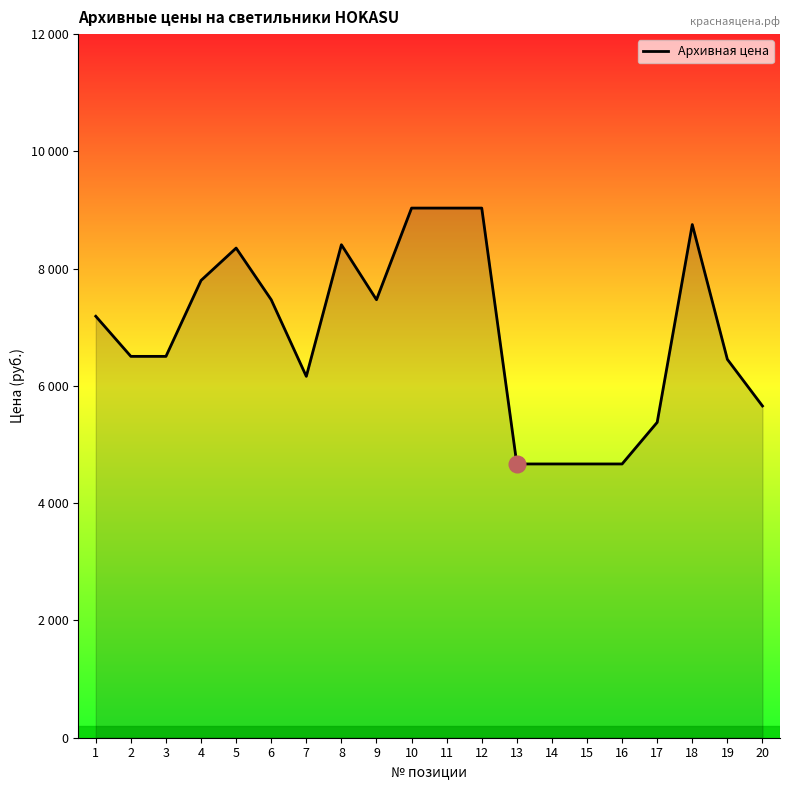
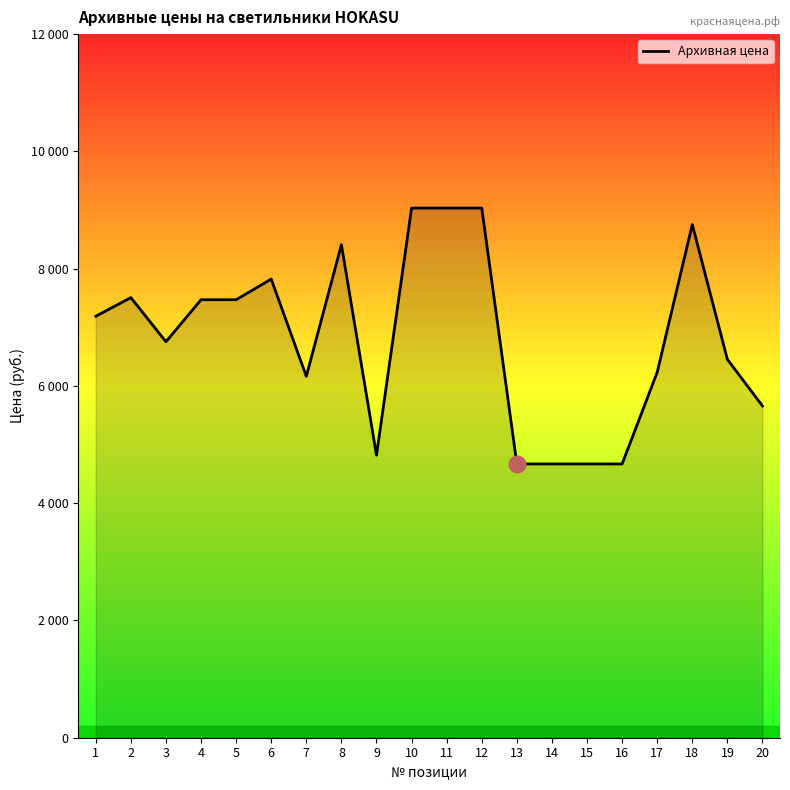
Архивная цена, 2: 6500 -> 7500
Архивная цена, 3: 6500 -> 6800
Архивная цена, 4: 7800 -> 7500
Архивная цена, 5: 8400 -> 7500
Архивная цена, 6: 7500 -> 7800
Архивная цена, 9: 7500 -> 4800
Архивная цена, 17: 5400 -> 6200
